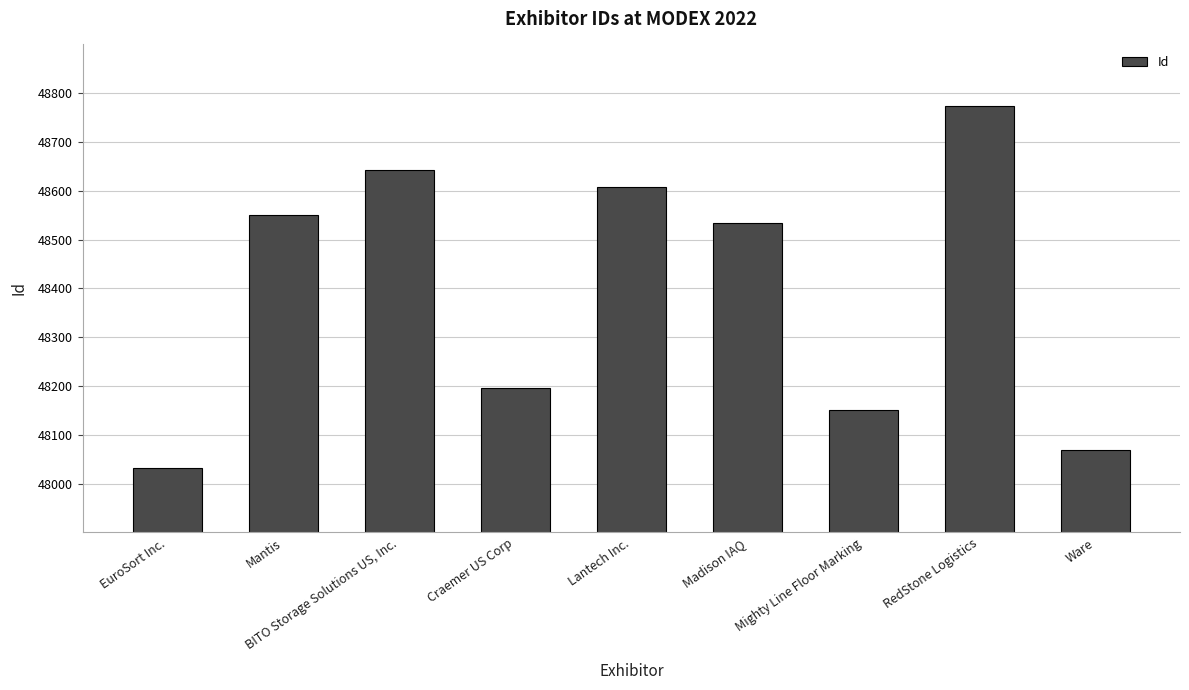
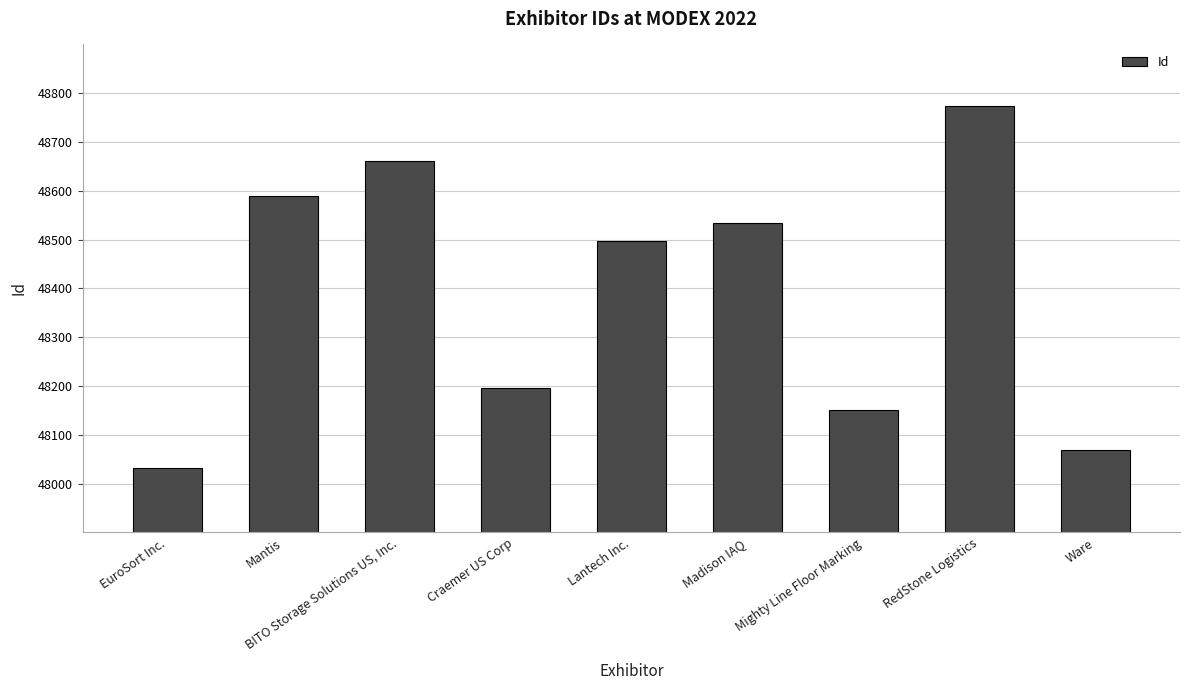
Mantis: 48550 -> 48590
BITO Storage Solutions US, Inc.: 48640 -> 48660
Lantech Inc.: 48610 -> 48500
